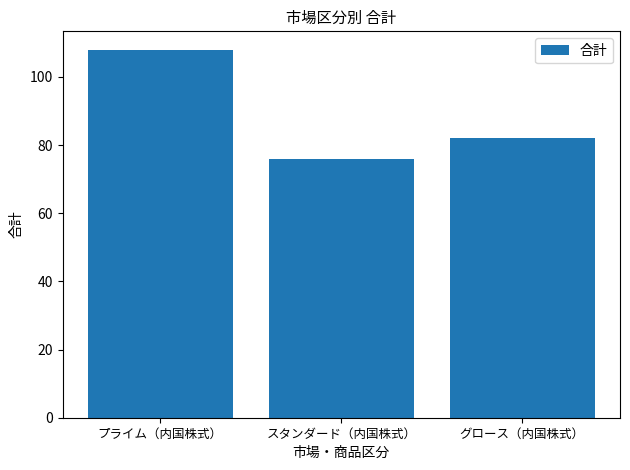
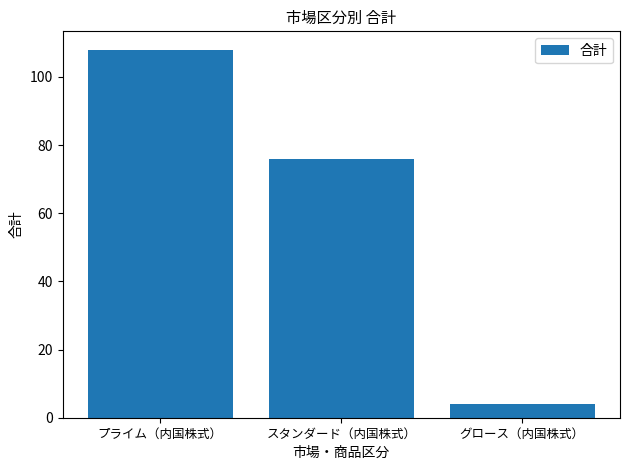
グロース（内国株式）: 82 -> 4
